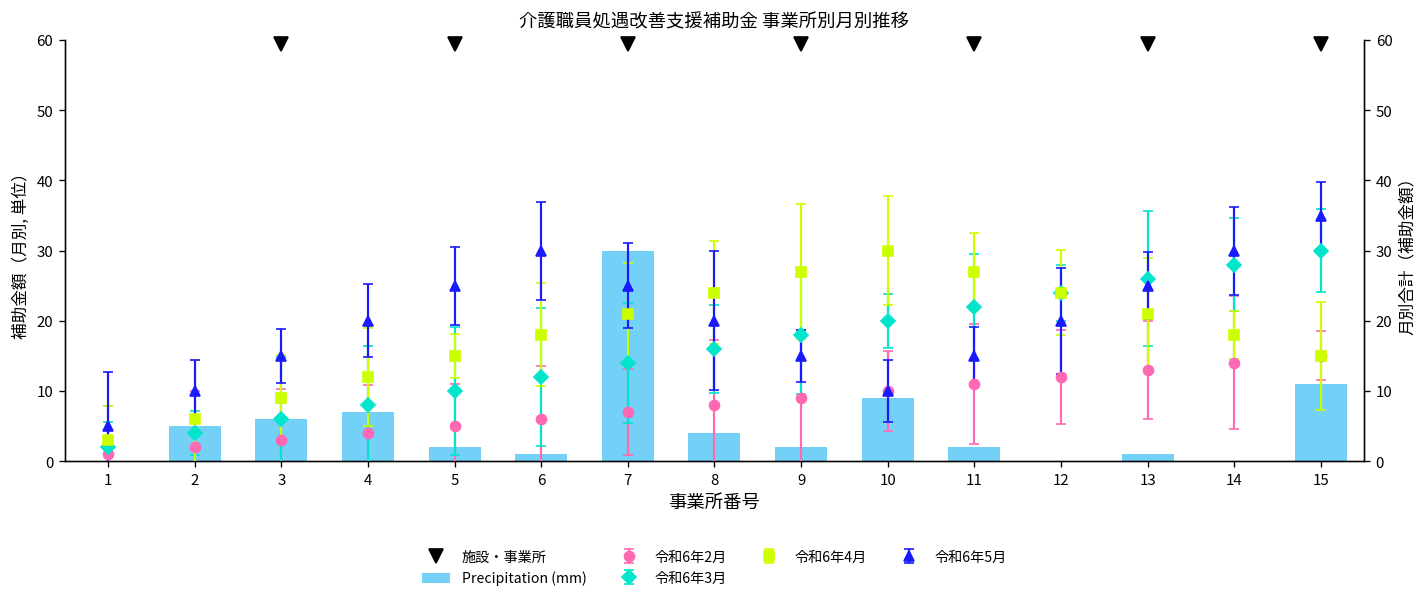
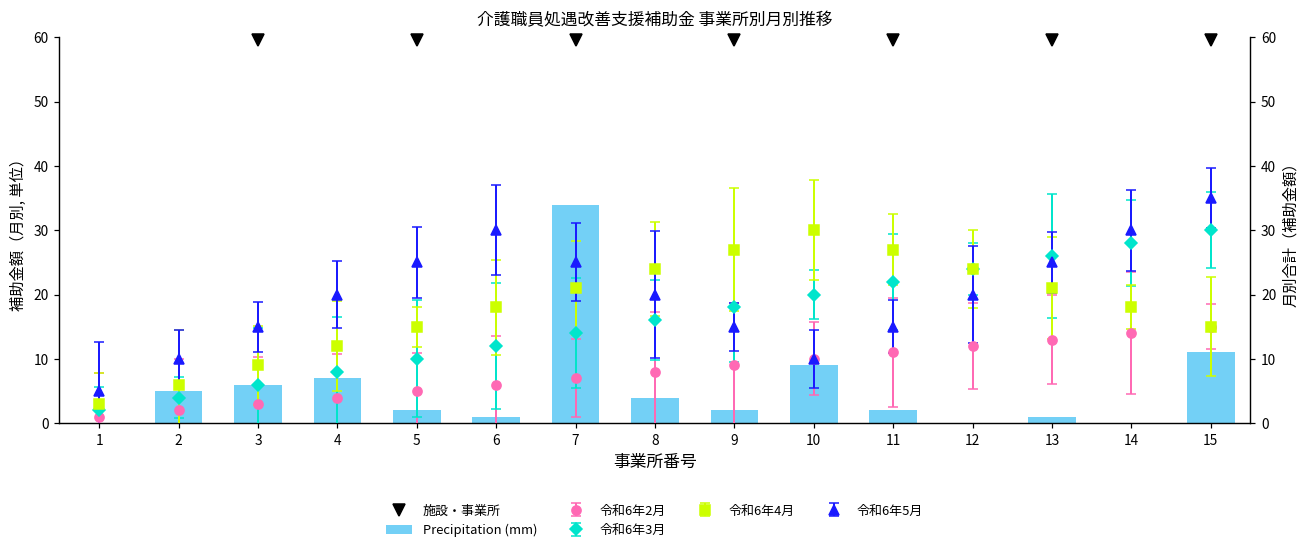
Precipitation (mm), 7: 30 -> 34
